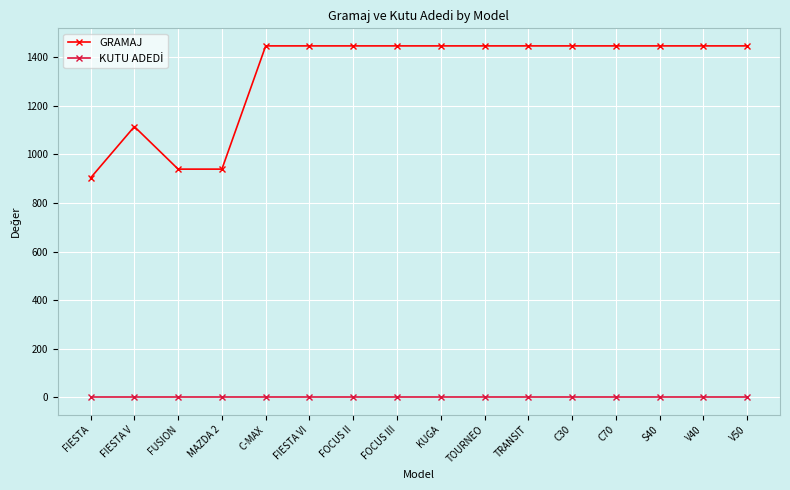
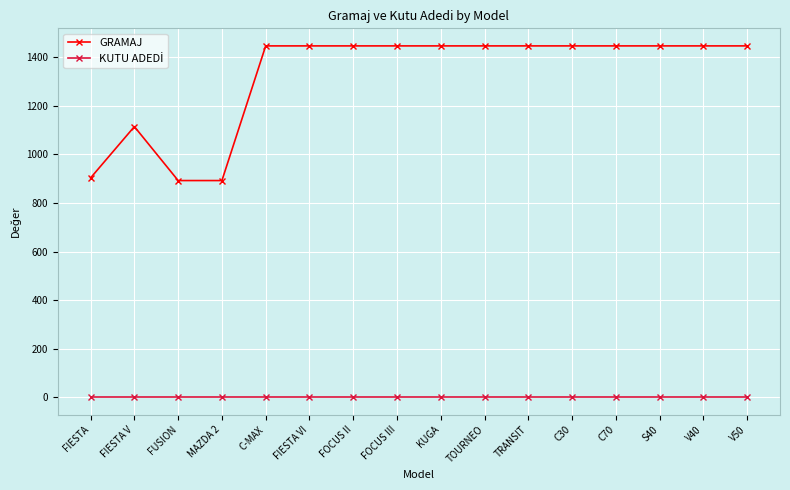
GRAMAJ, FUSION: 940 -> 890
GRAMAJ, MAZDA 2: 940 -> 890
